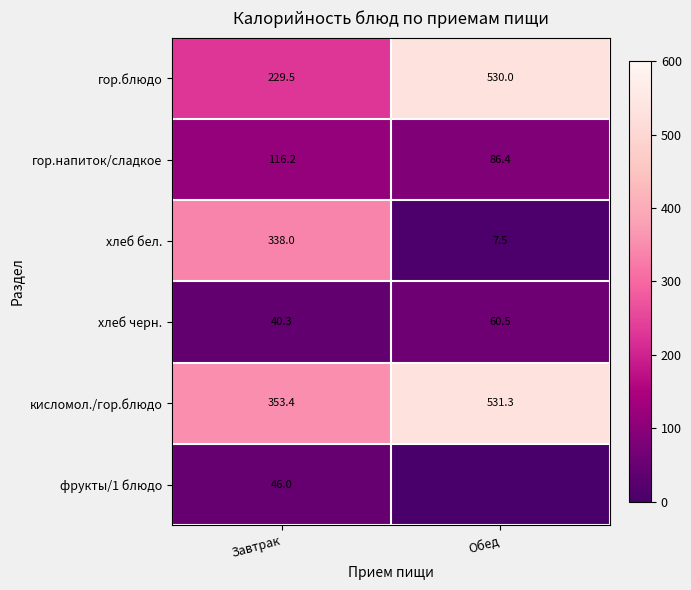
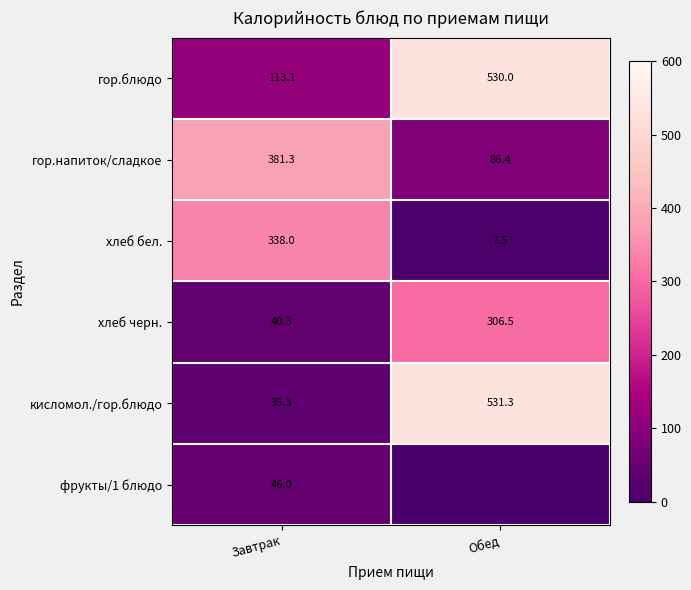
гор.блюдо, Завтрак: 229.5 -> 113.1
гор.напиток/сладкое, Завтрак: 116.2 -> 381.3
хлеб черн., Обед: 60.5 -> 306.5
кисломол./гор.блюдо, Завтрак: 353.4 -> 35.3
